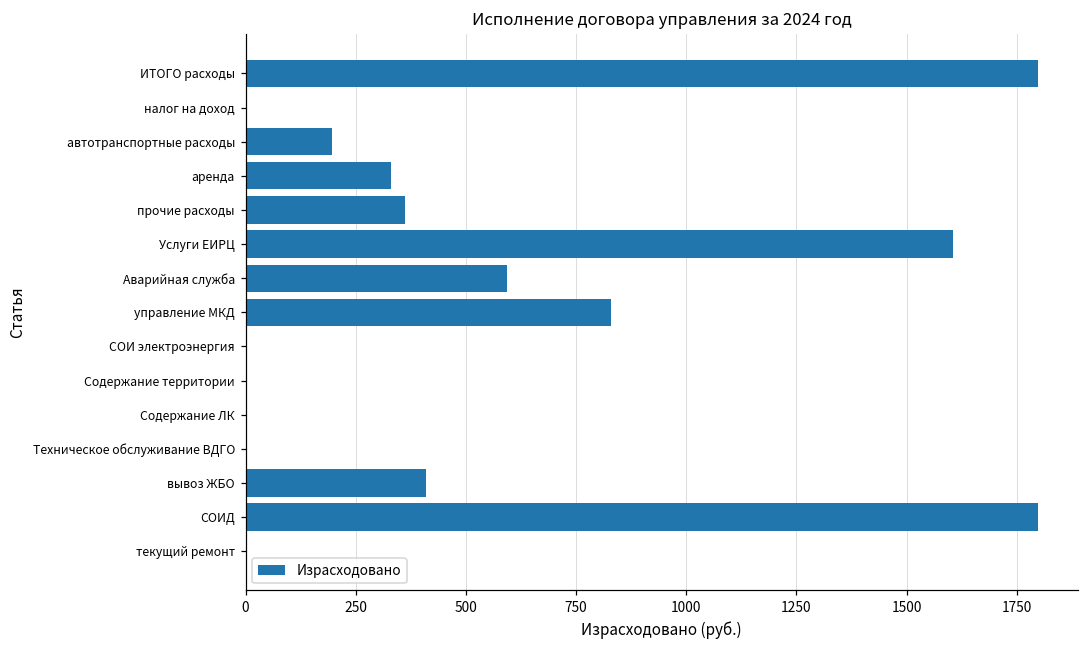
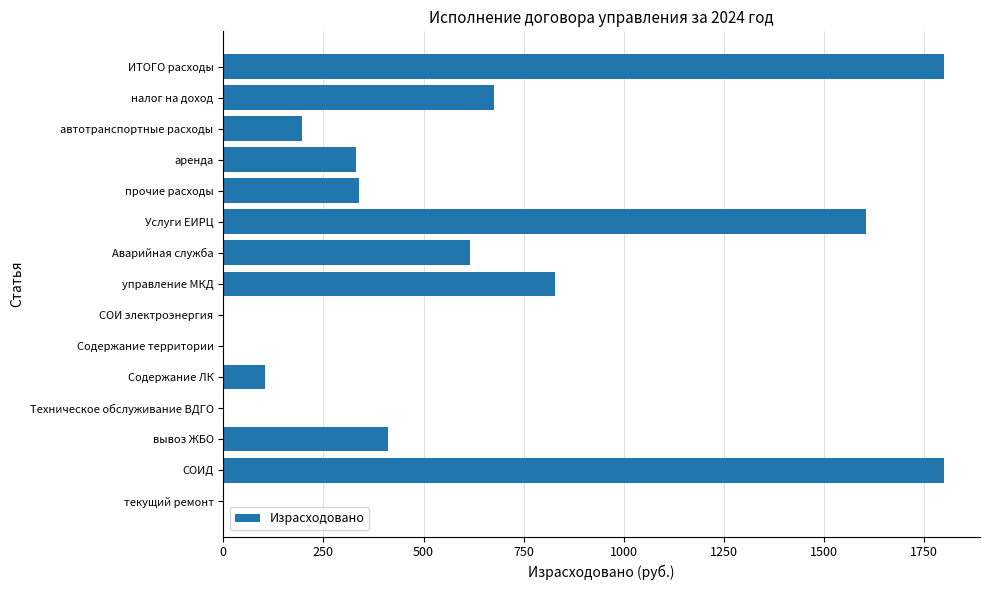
налог на доход: 0 -> 680
прочие расходы: 360 -> 340
Аварийная служба: 590 -> 620
Содержание ЛК: 0 -> 110
